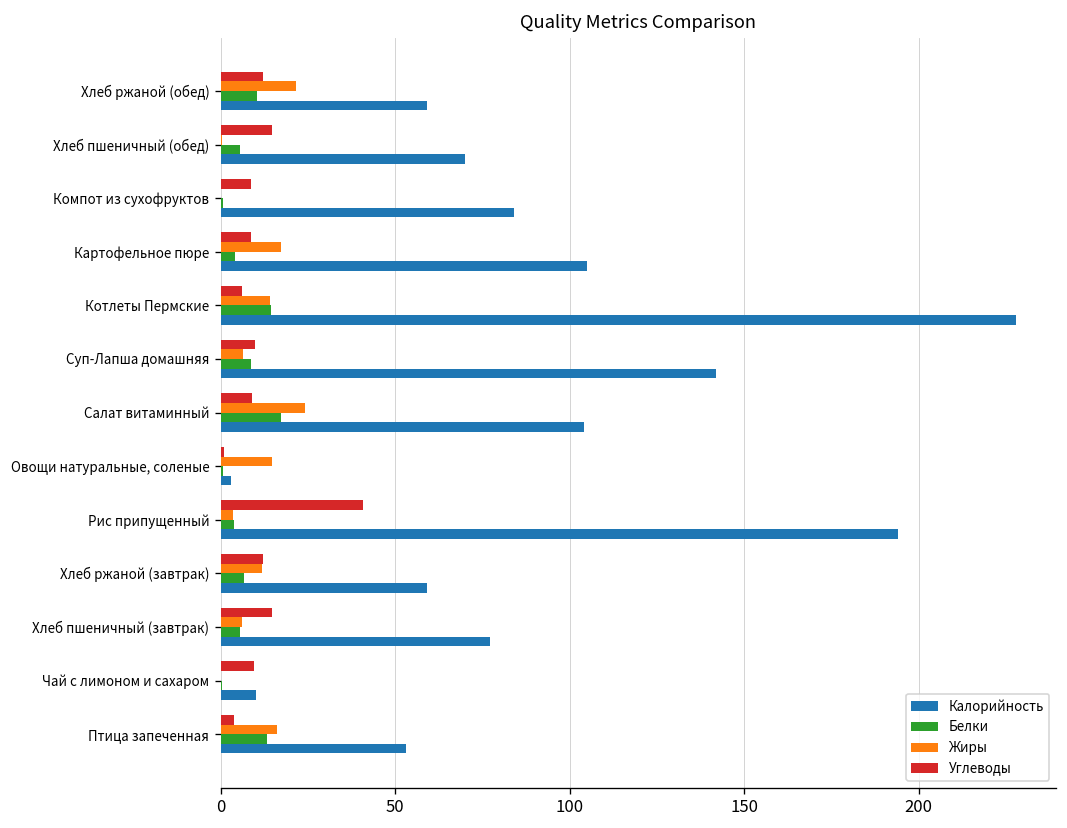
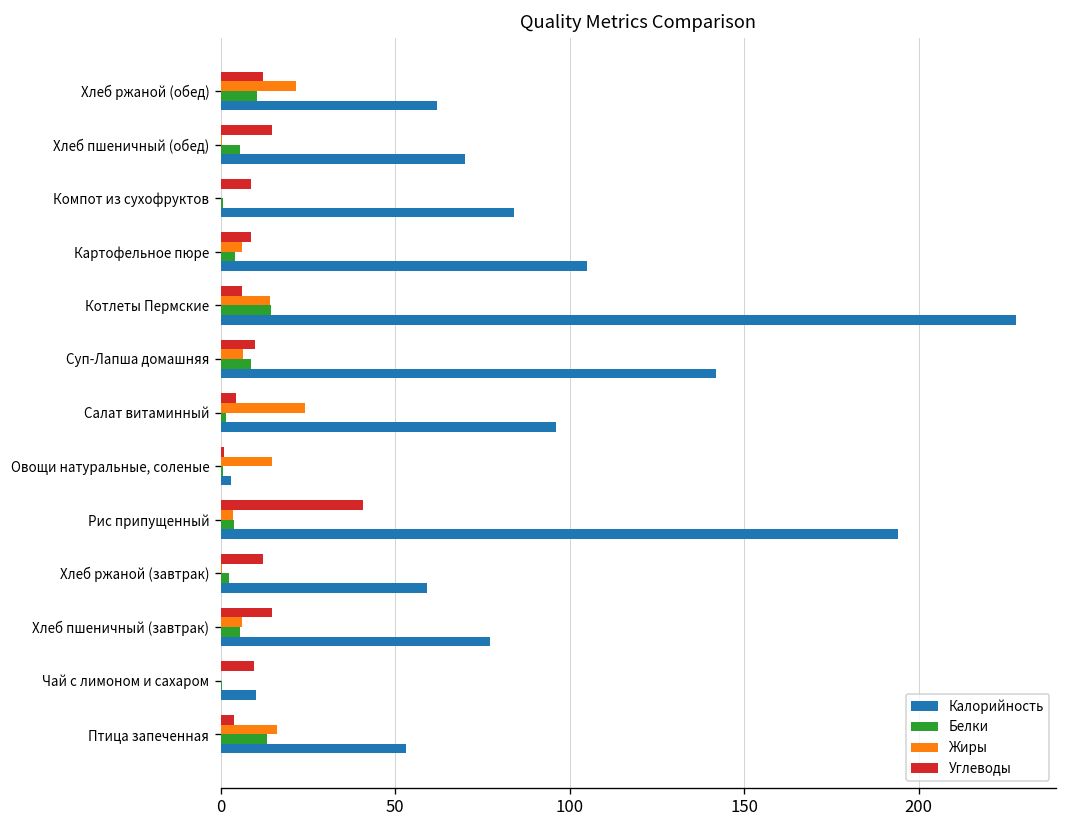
Калорийность, Хлеб ржаной (обед): 59 -> 62
Жиры, Картофельное пюре: 17 -> 6
Углеводы, Салат витаминный: 9 -> 4
Белки, Салат витаминный: 17 -> 2
Калорийность, Салат витаминный: 104 -> 96
Жиры, Хлеб ржаной (завтрак): 12 -> 0
Белки, Хлеб ржаной (завтрак): 7 -> 2
